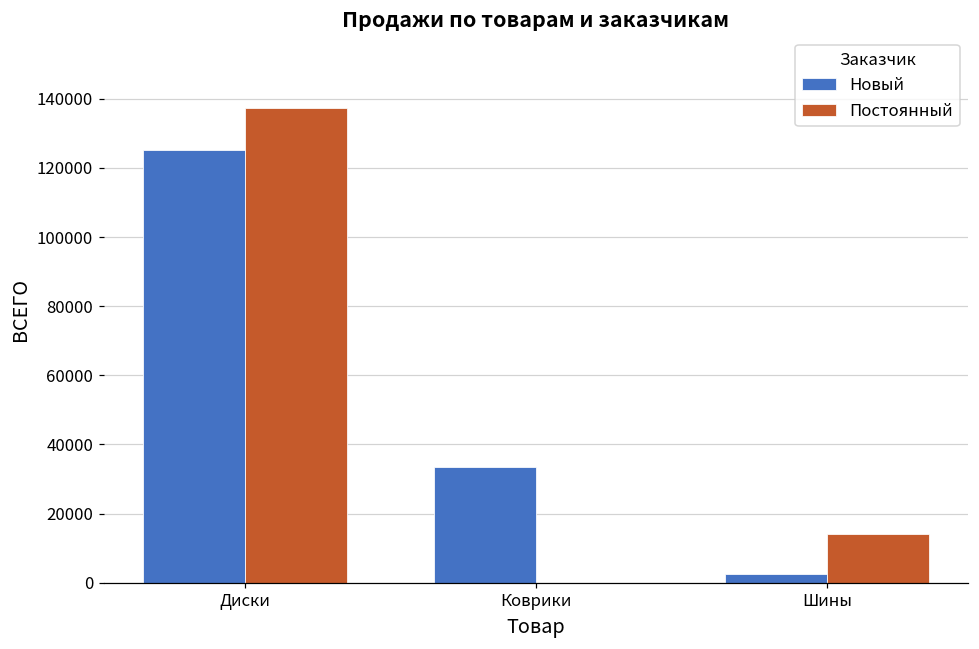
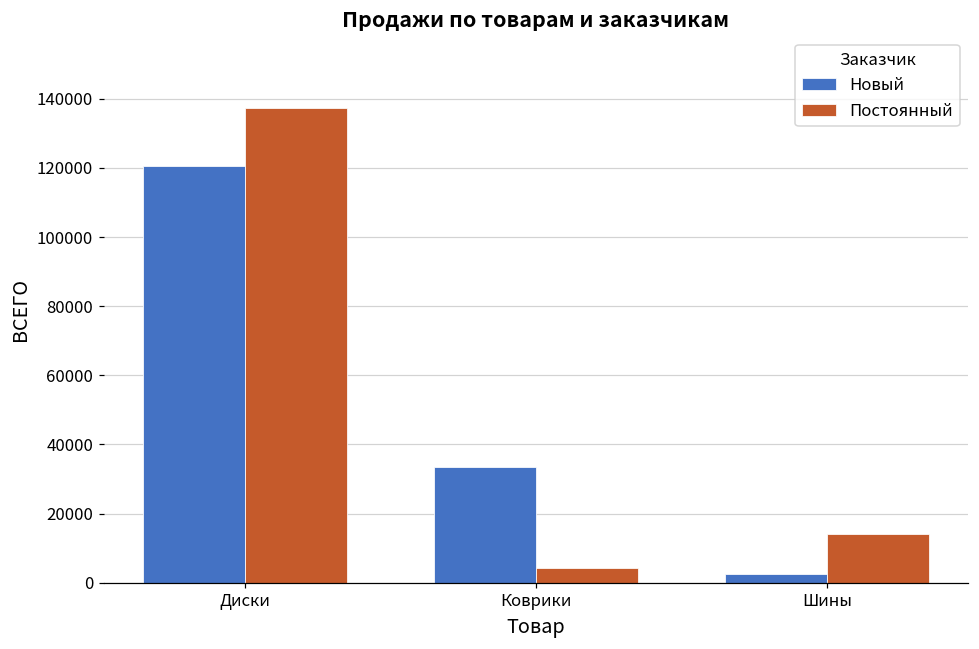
Новый, Диски: 125000 -> 121000
Постоянный, Коврики: 0 -> 4000
